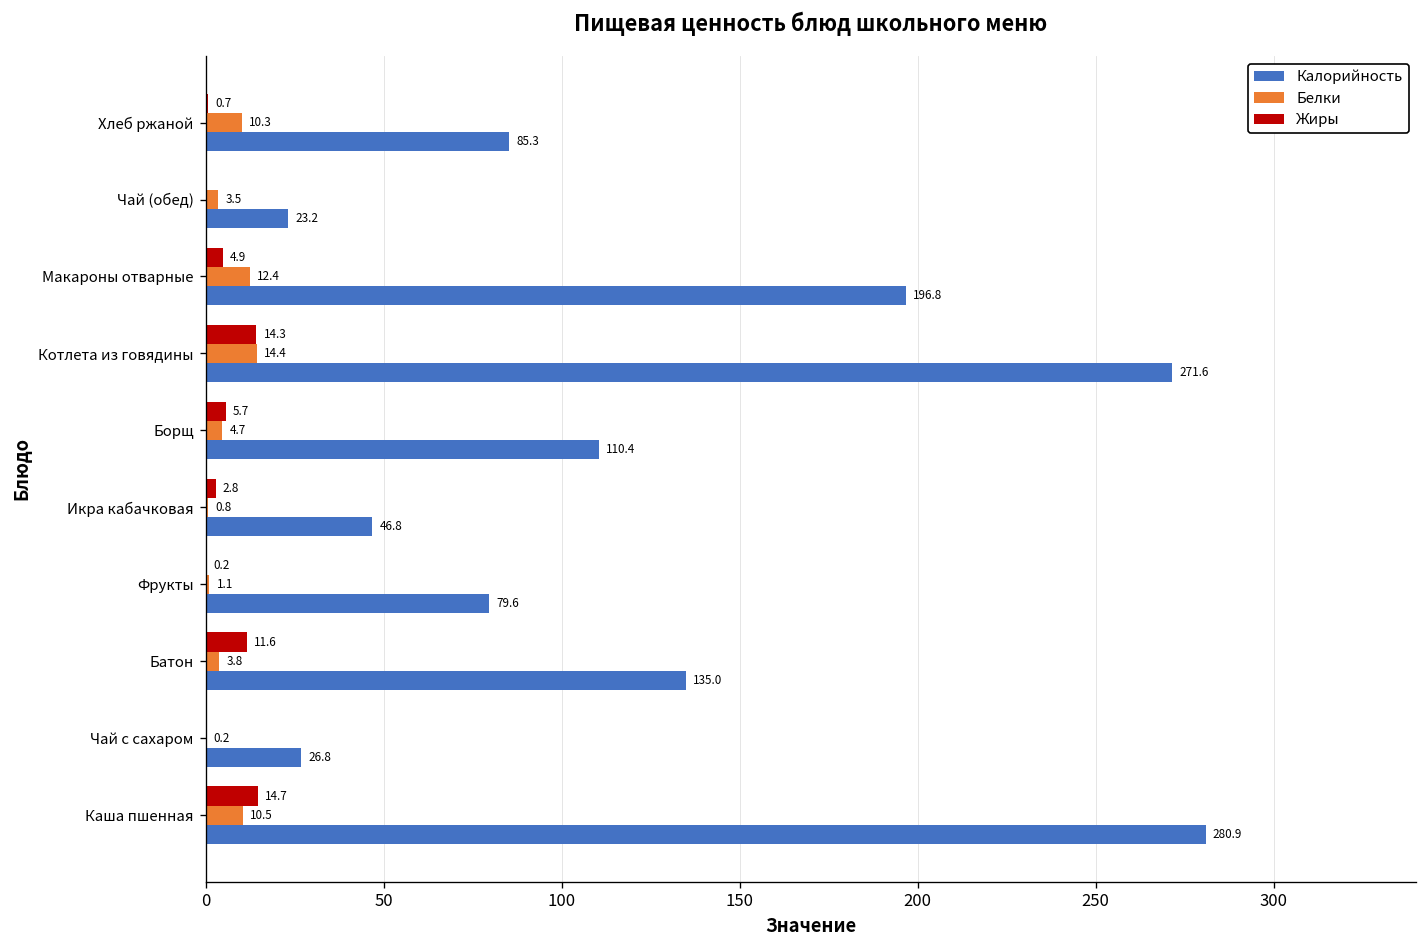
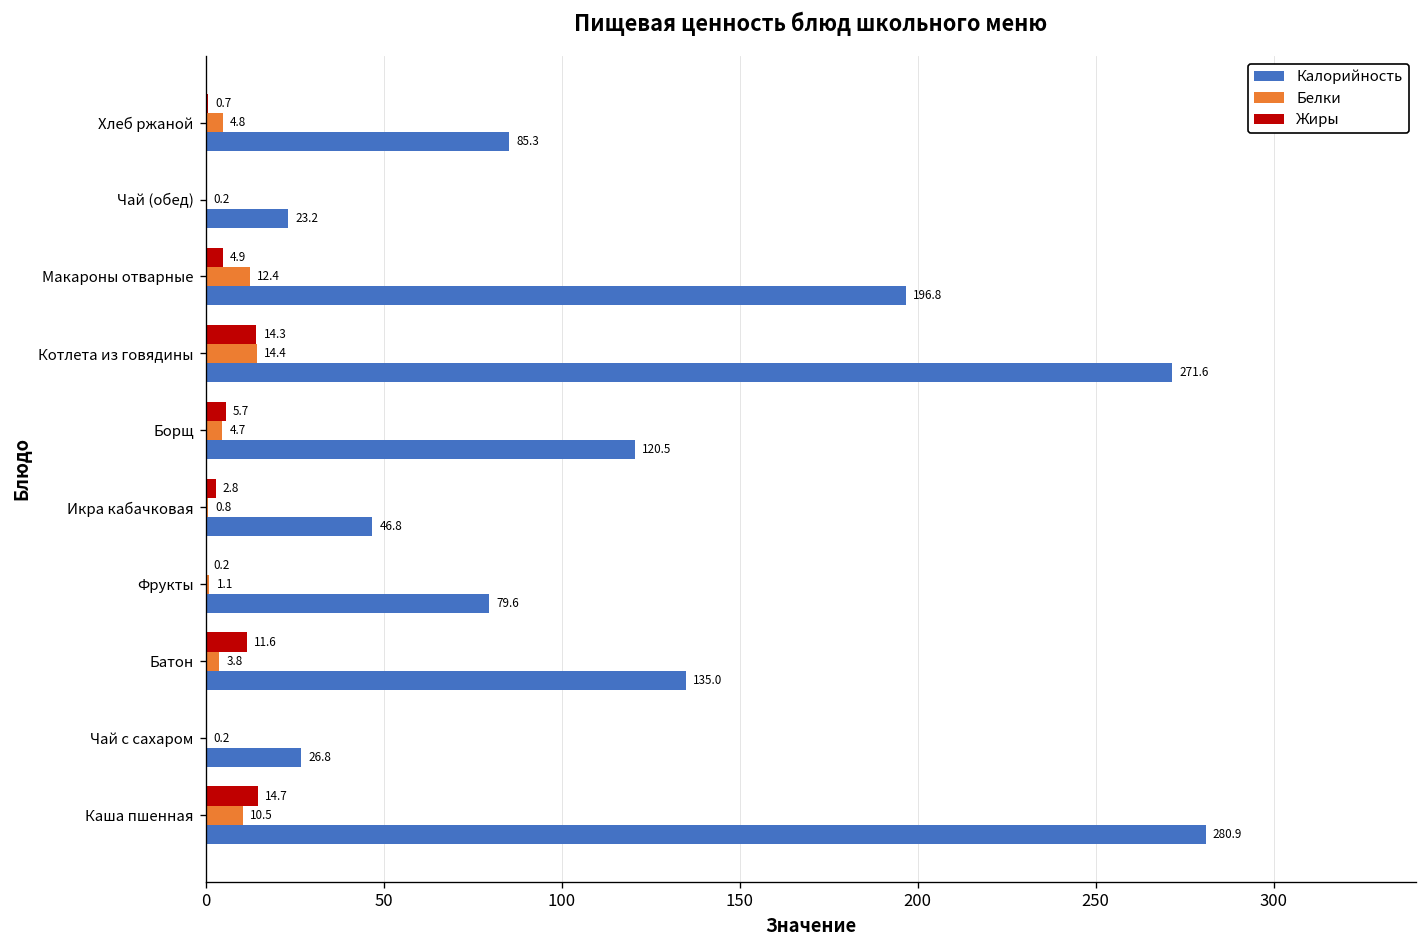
Белки, Хлеб ржаной: 10.3 -> 4.8
Белки, Чай (обед): 3.5 -> 0.2
Калорийность, Борщ: 110.4 -> 120.5
